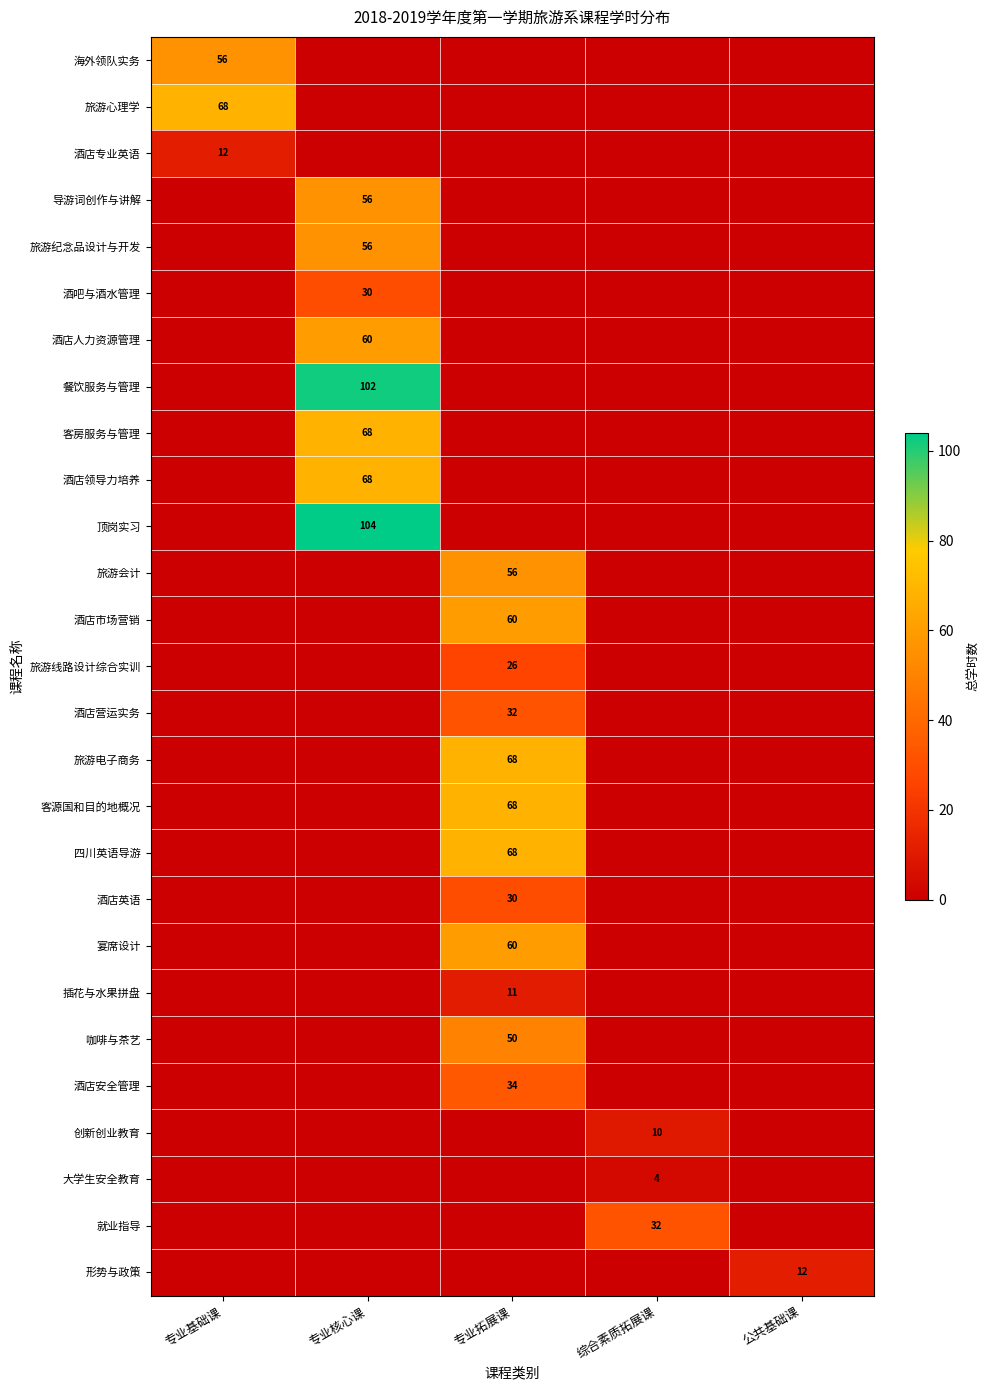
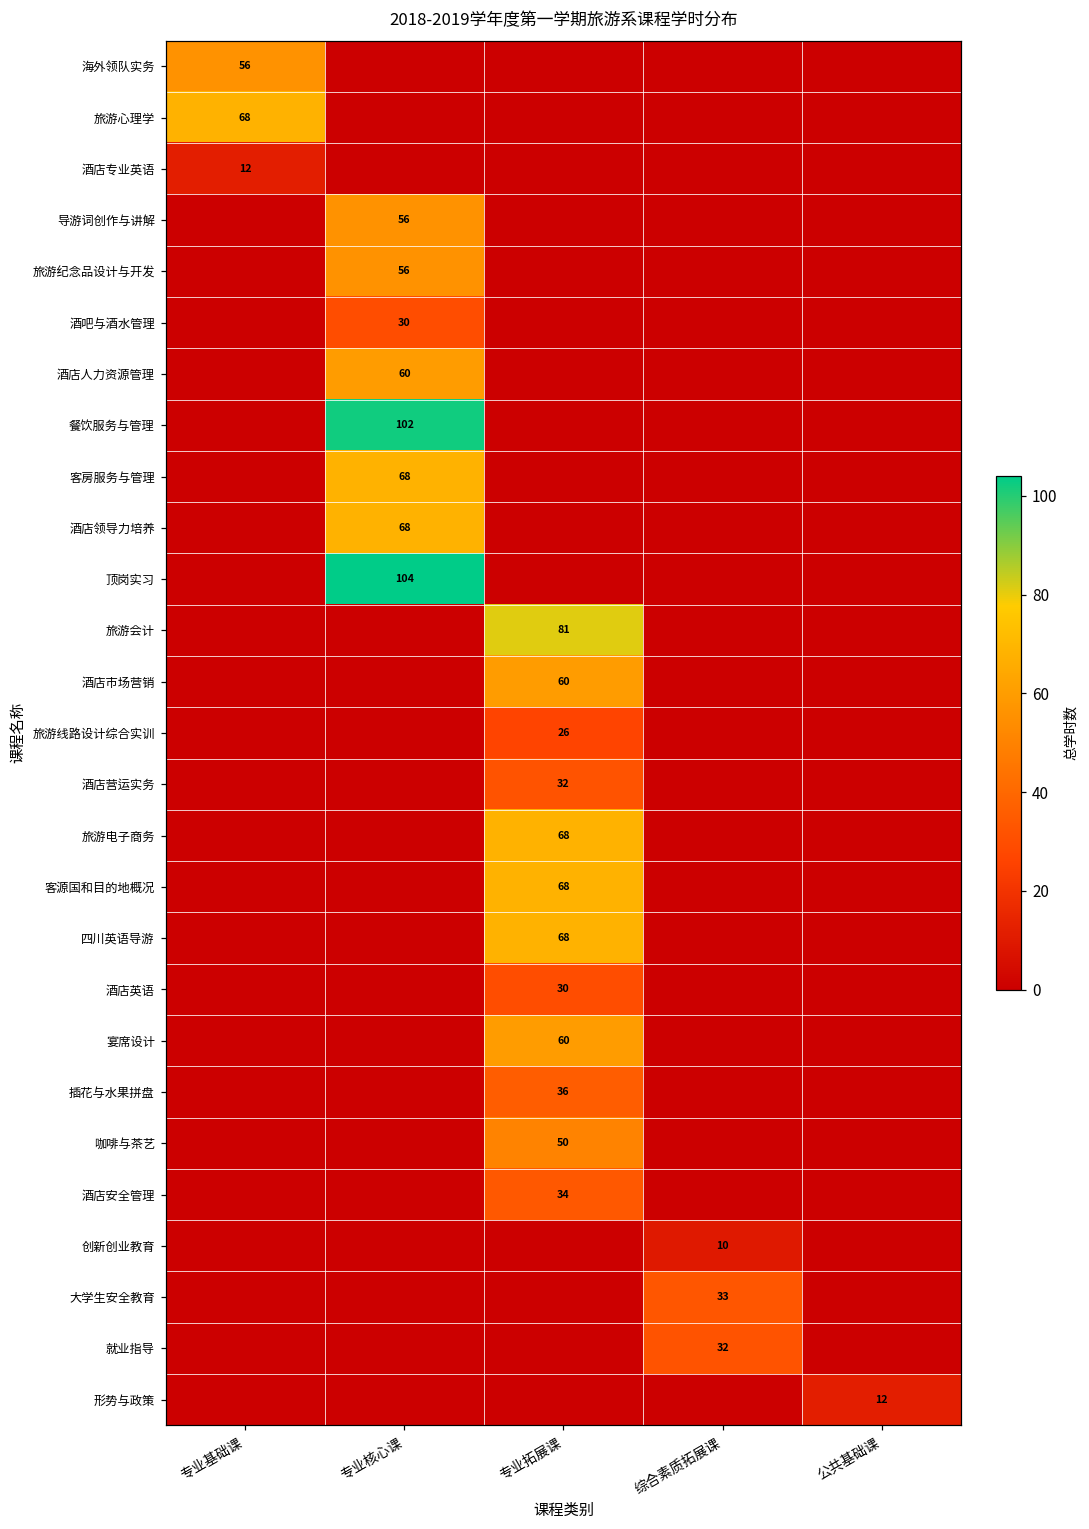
旅游会计, 专业拓展课: 56 -> 81
插花与水果拼盘, 专业拓展课: 11 -> 36
大学生安全教育, 综合素质拓展课: 4 -> 33
